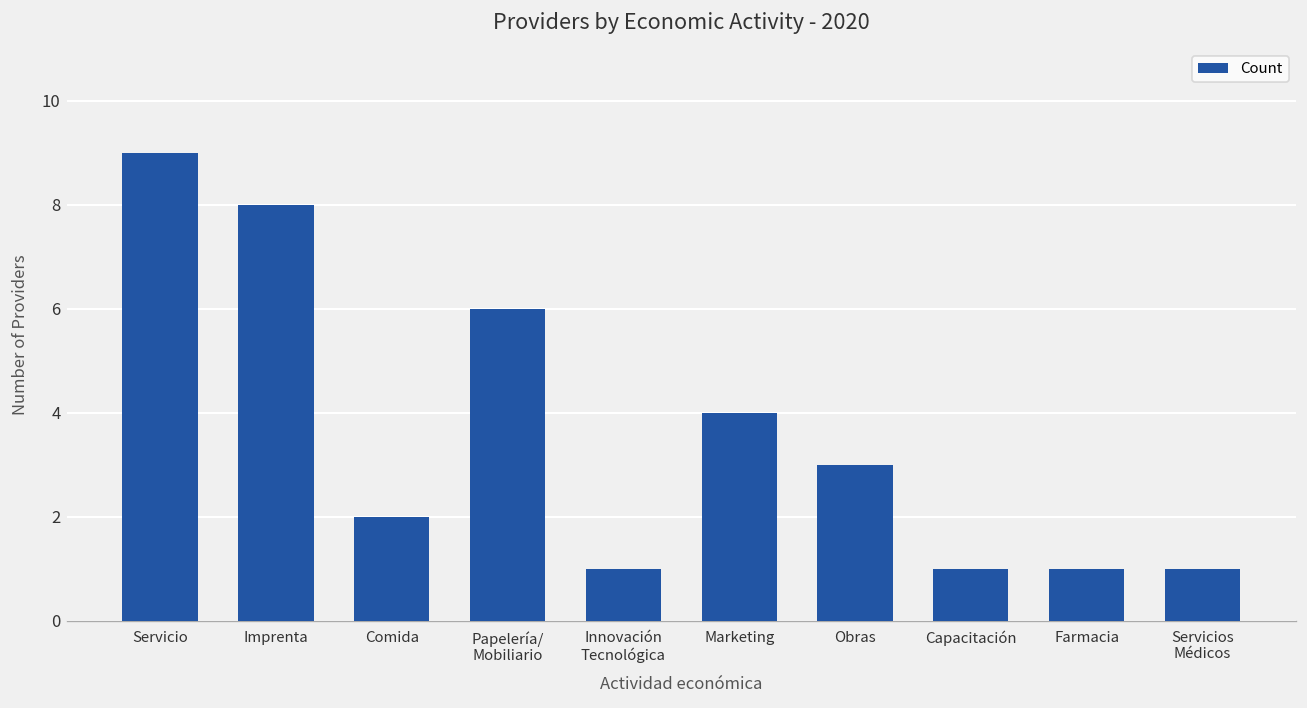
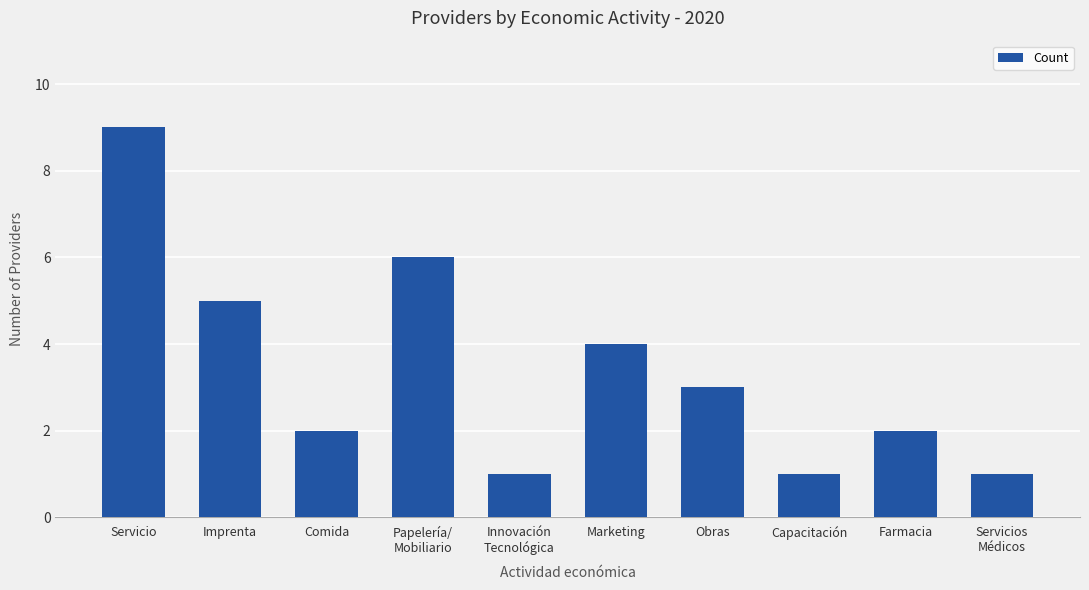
Imprenta: 8 -> 5
Farmacia: 1 -> 2
